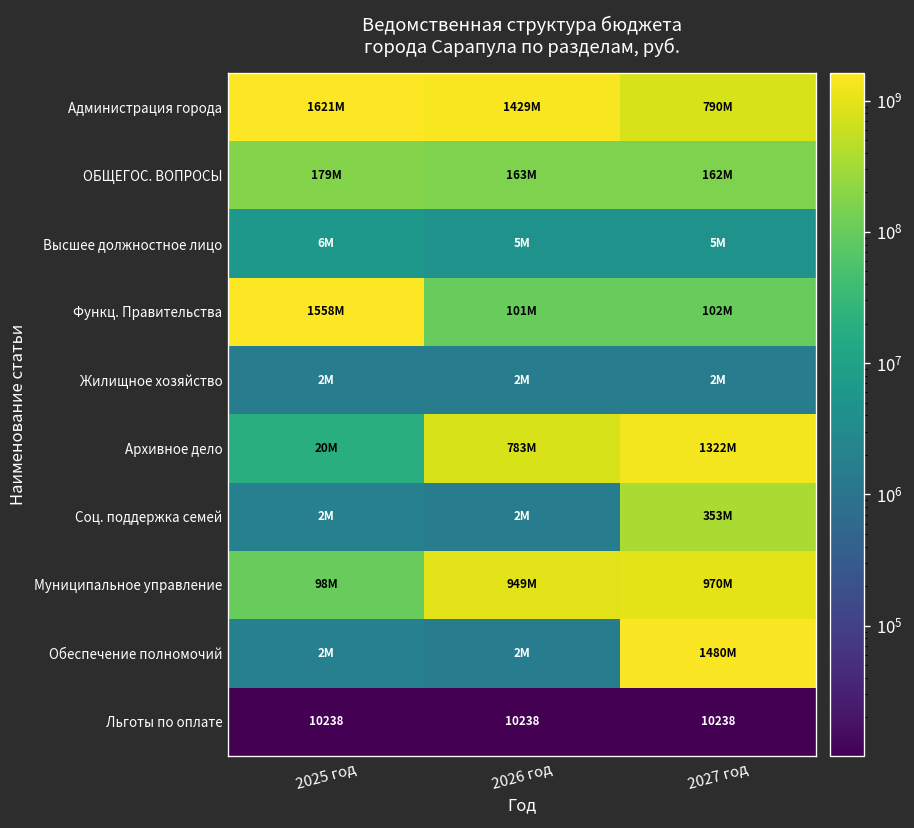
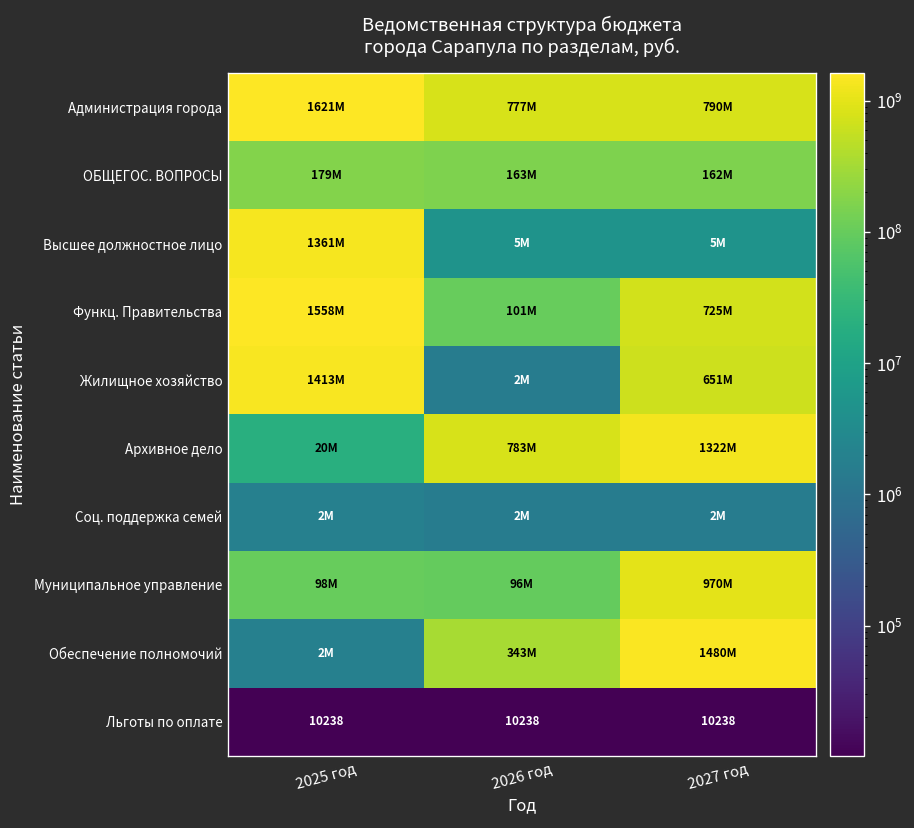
Администрация города, 2026 год: 1429M -> 777M
Высшее должностное лицо, 2025 год: 6M -> 1361M
Функц. Правительства, 2027 год: 102M -> 725M
Жилищное хозяйство, 2025 год: 2M -> 1413M
Жилищное хозяйство, 2027 год: 2M -> 651M
Соц. поддержка семей, 2027 год: 353M -> 2M
Муниципальное управление, 2026 год: 949M -> 96M
Обеспечение полномочий, 2026 год: 2M -> 343M
